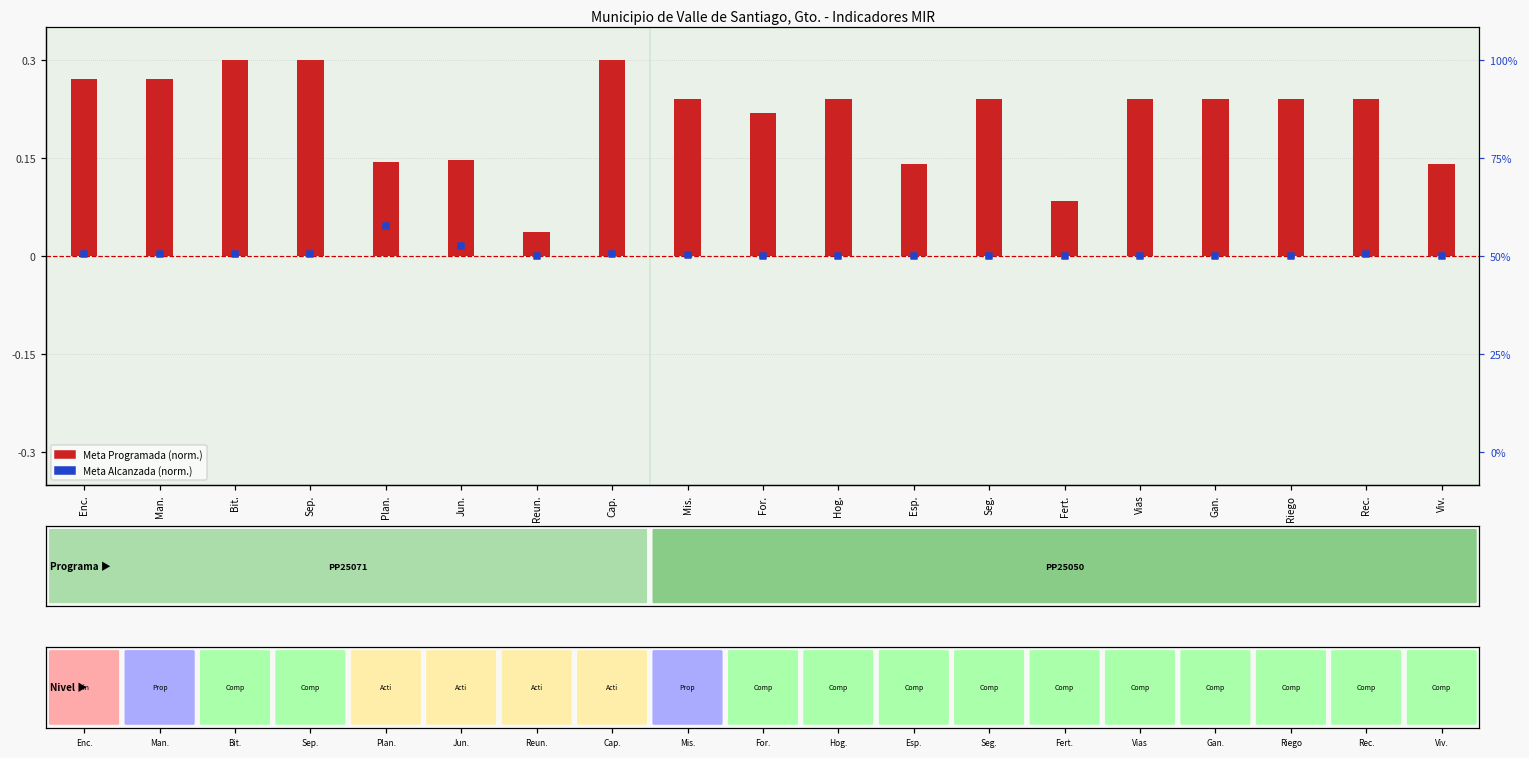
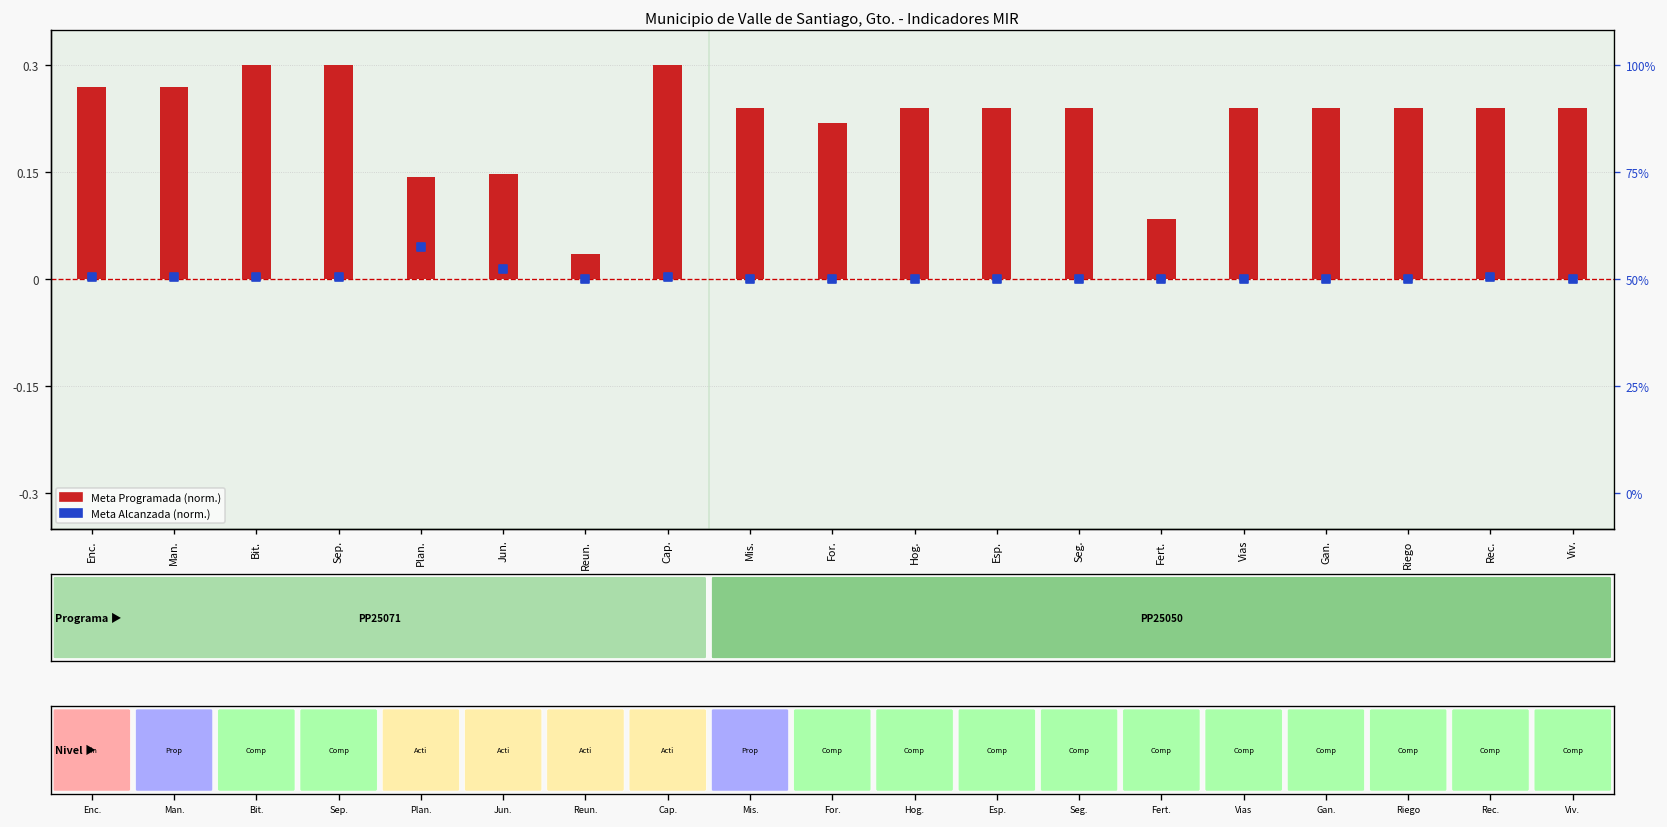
Meta Programada (norm.), Esp.: 0.14 -> 0.24
Meta Programada (norm.), Viv.: 0.14 -> 0.24
